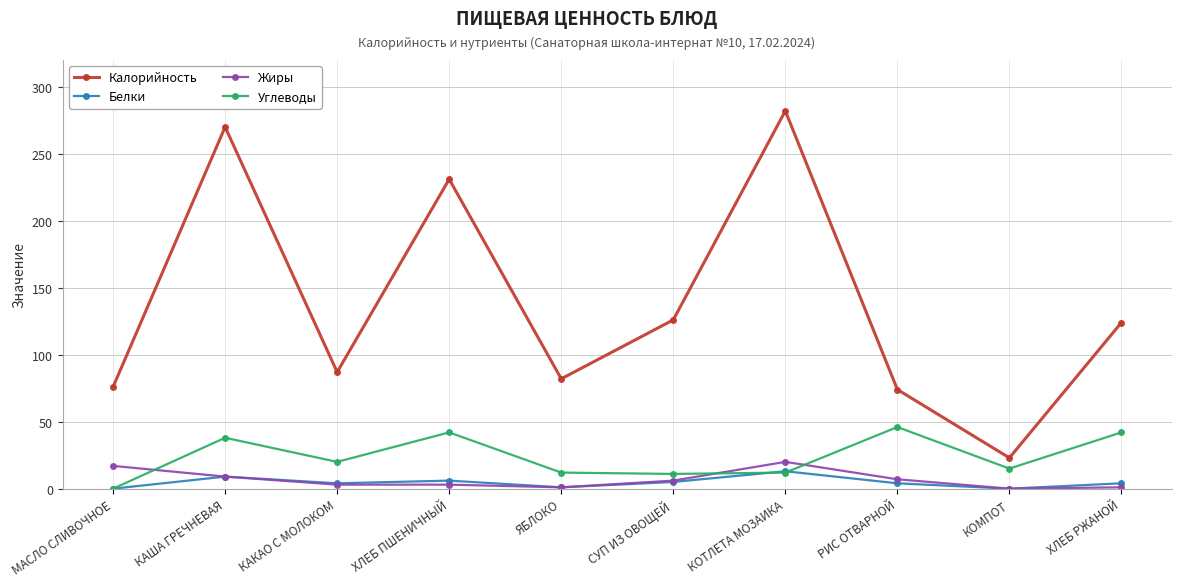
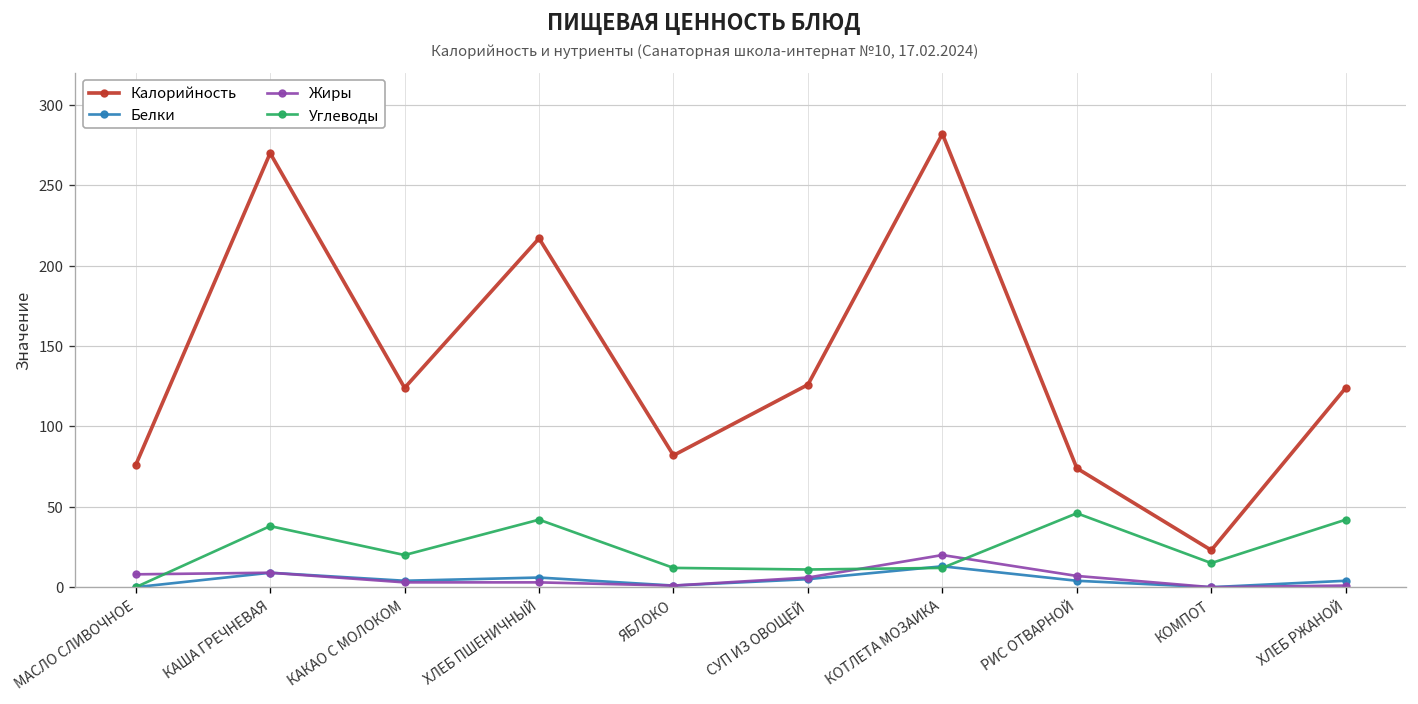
Жиры, МАСЛО СЛИВОЧНОЕ: 17 -> 8
Калорийность, КАКАО С МОЛОКОМ: 87 -> 124
Калорийность, ХЛЕБ ПШЕНИЧНЫЙ: 231 -> 217
